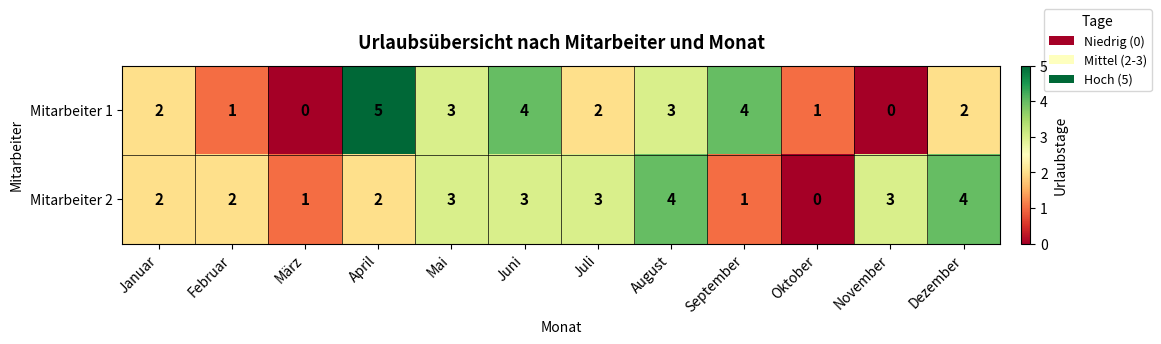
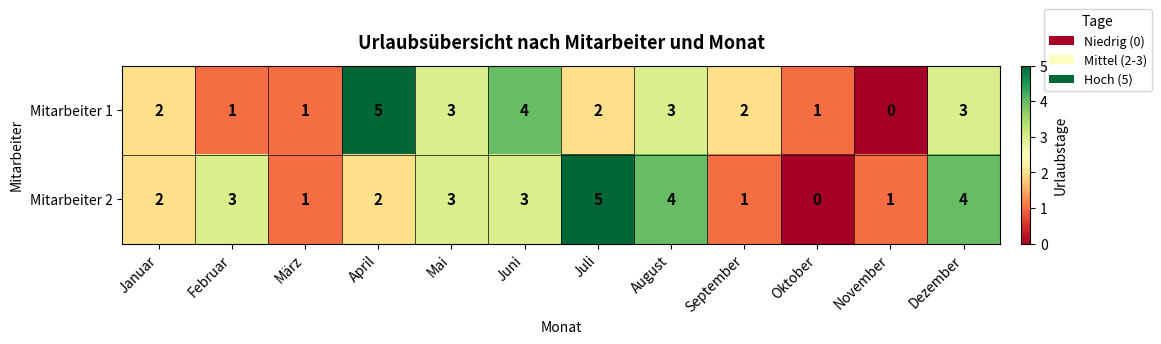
Mitarbeiter 1, März: 0 -> 1
Mitarbeiter 1, September: 4 -> 2
Mitarbeiter 1, Dezember: 2 -> 3
Mitarbeiter 2, Februar: 2 -> 3
Mitarbeiter 2, Juli: 3 -> 5
Mitarbeiter 2, November: 3 -> 1
